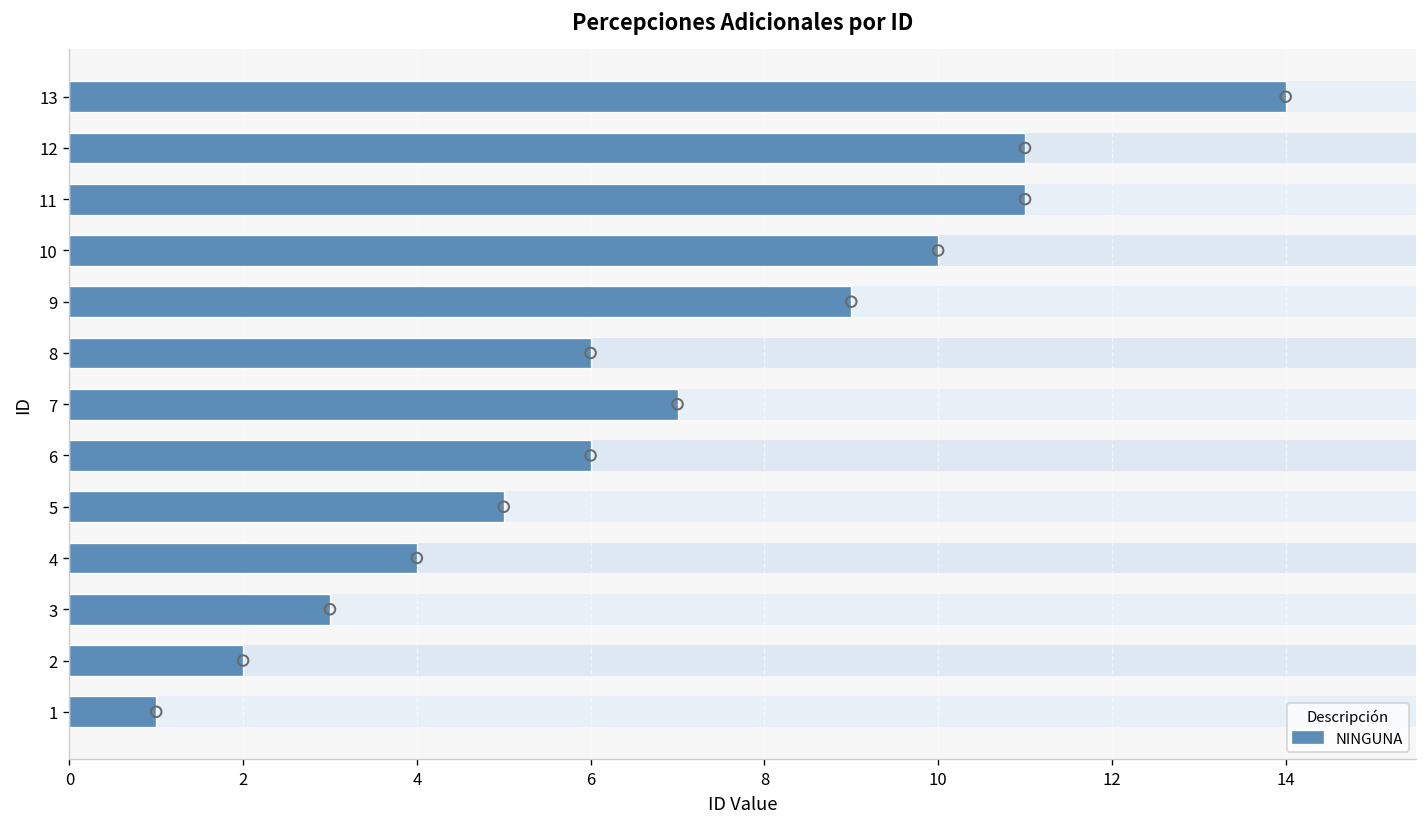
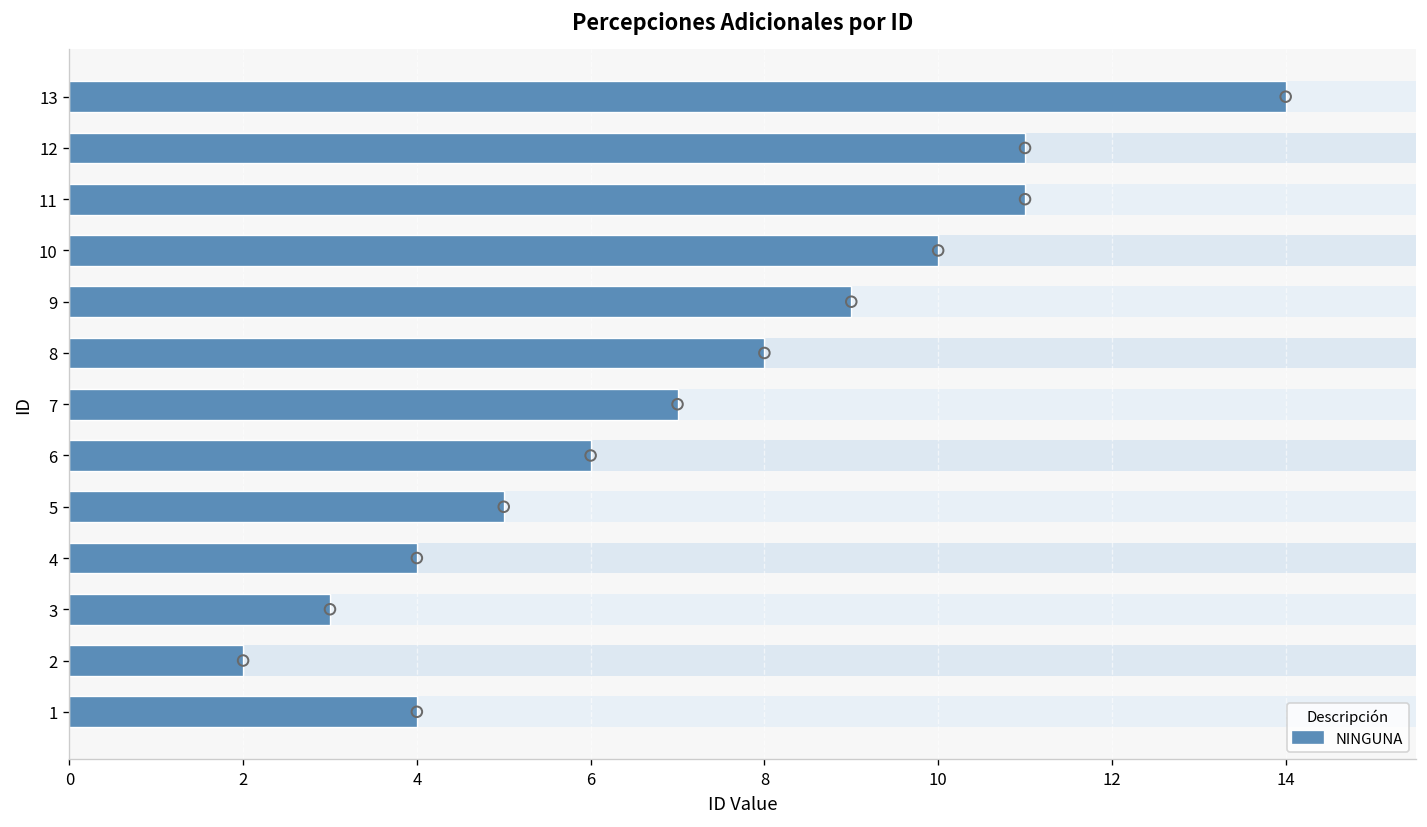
NINGUNA, 8: 6 -> 8
NINGUNA, 1: 1 -> 4
